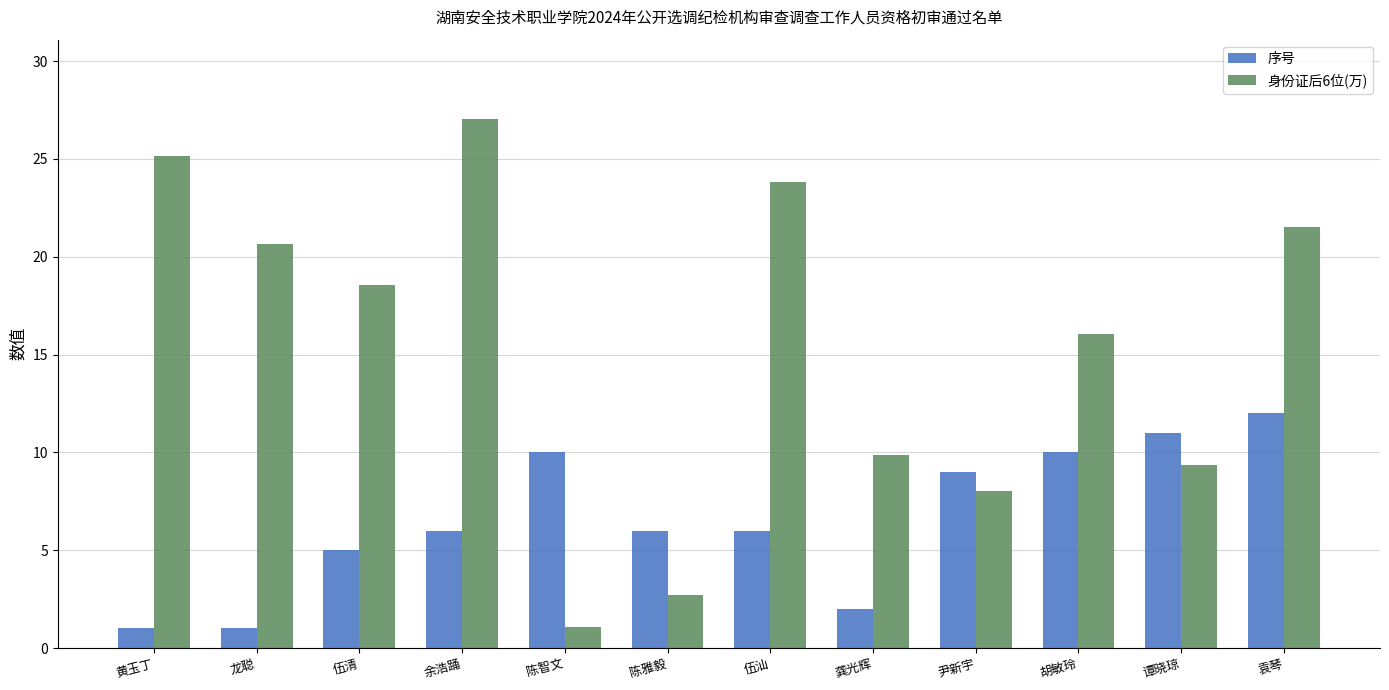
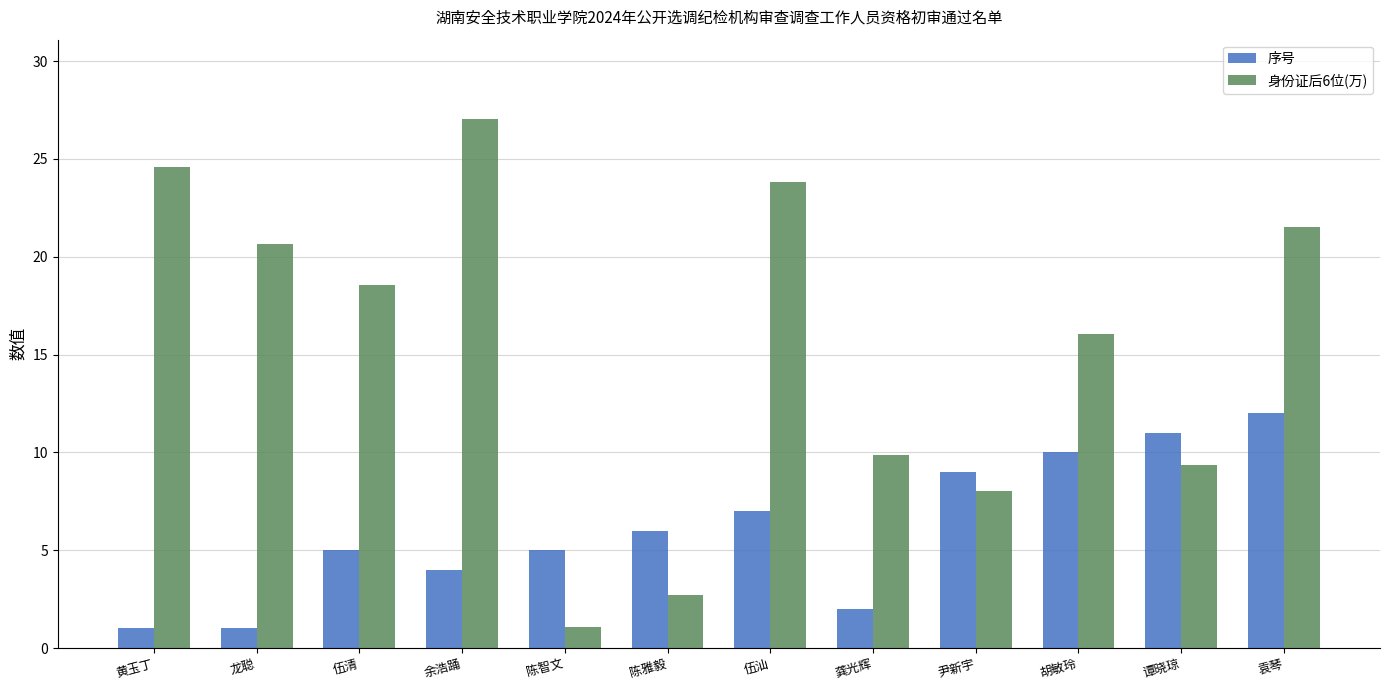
身份证后6位(万), 黄玉丁: 25.2 -> 24.6
序号, 余浩踊: 6 -> 4
序号, 陈智文: 10 -> 5
序号, 伍汕: 6 -> 7
